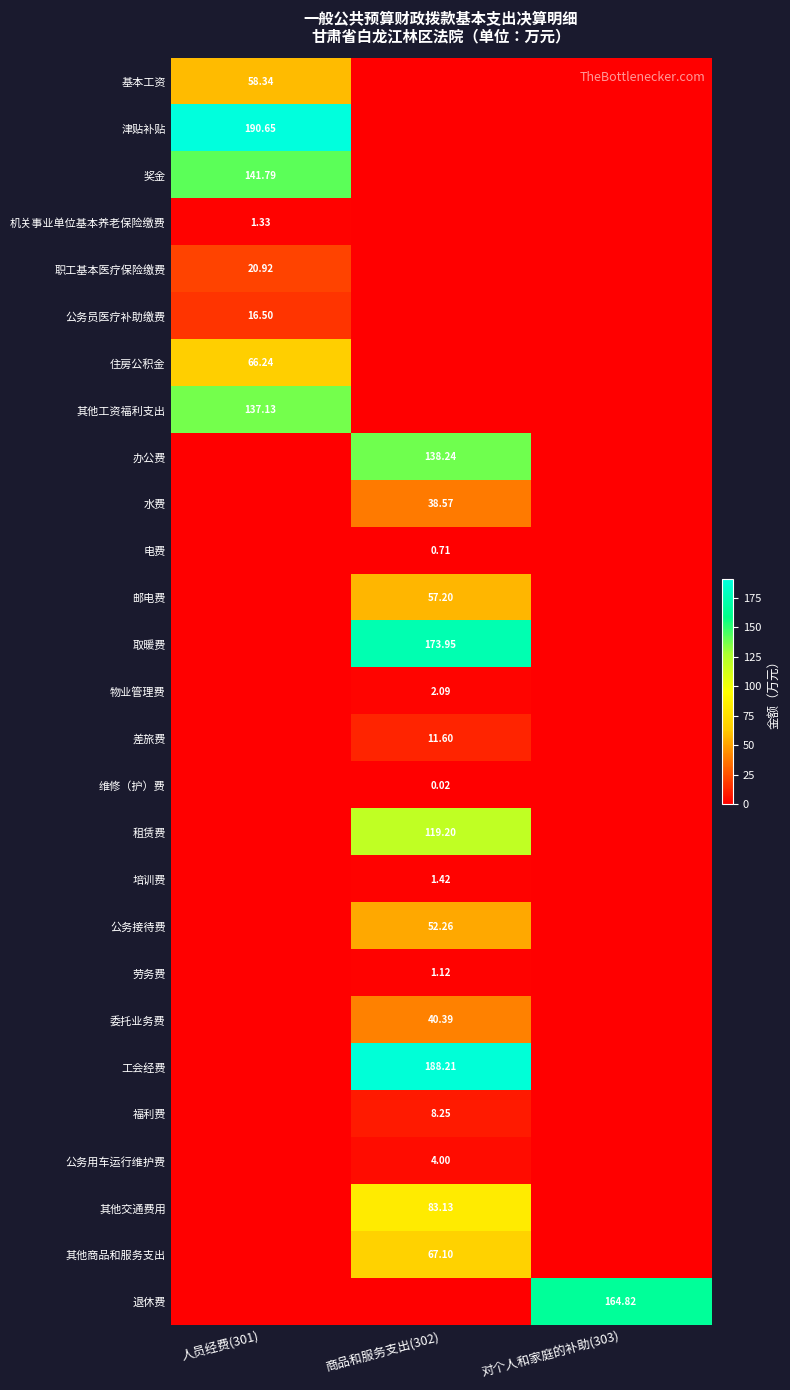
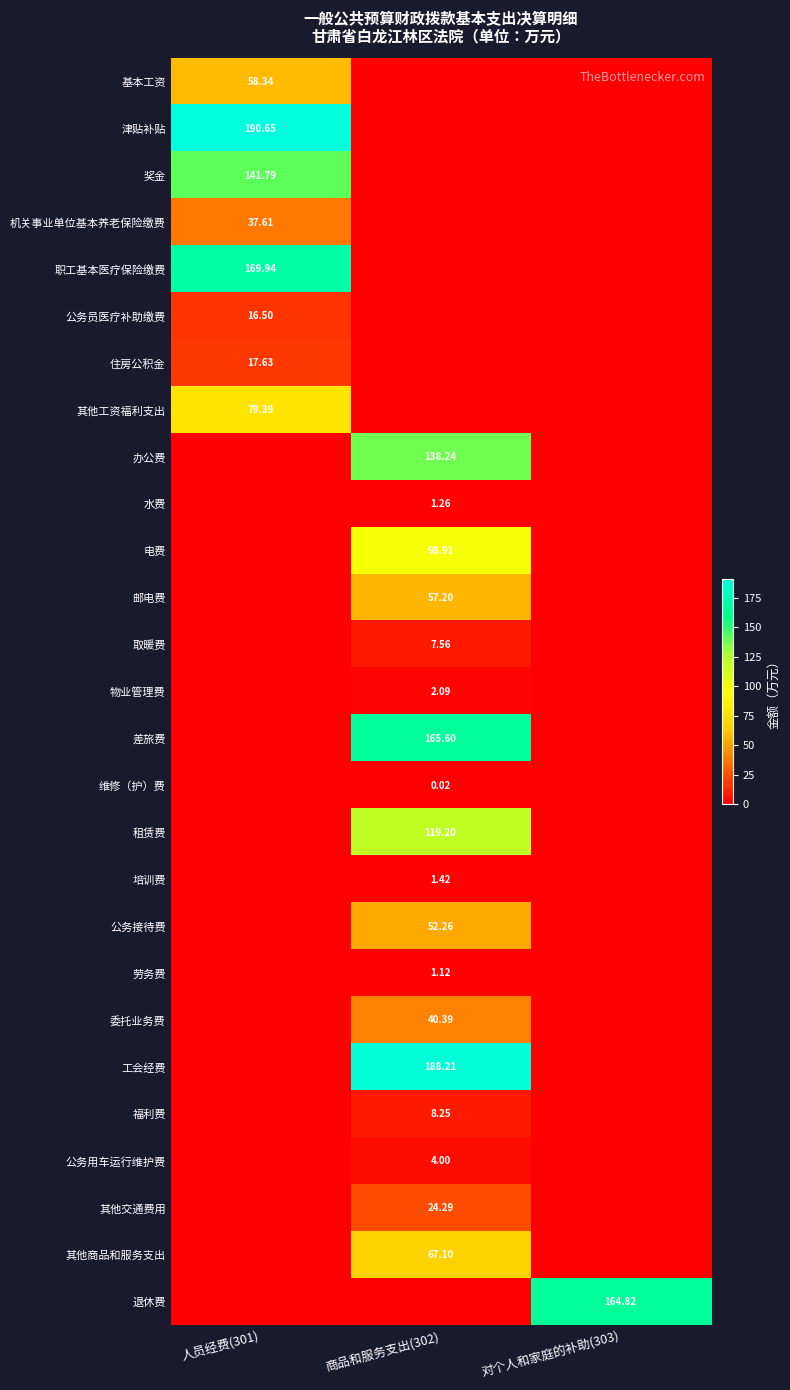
机关事业单位基本养老保险缴费, 人员经费(301): 1.33 -> 37.61
职工基本医疗保险缴费, 人员经费(301): 20.92 -> 169.94
住房公积金, 人员经费(301): 66.24 -> 17.63
其他工资福利支出, 人员经费(301): 137.13 -> 79.39
水费, 商品和服务支出(302): 38.57 -> 1.26
电费, 商品和服务支出(302): 0.71 -> 98.91
取暖费, 商品和服务支出(302): 173.95 -> 7.56
差旅费, 商品和服务支出(302): 11.60 -> 165.60
其他交通费用, 商品和服务支出(302): 83.13 -> 24.29
